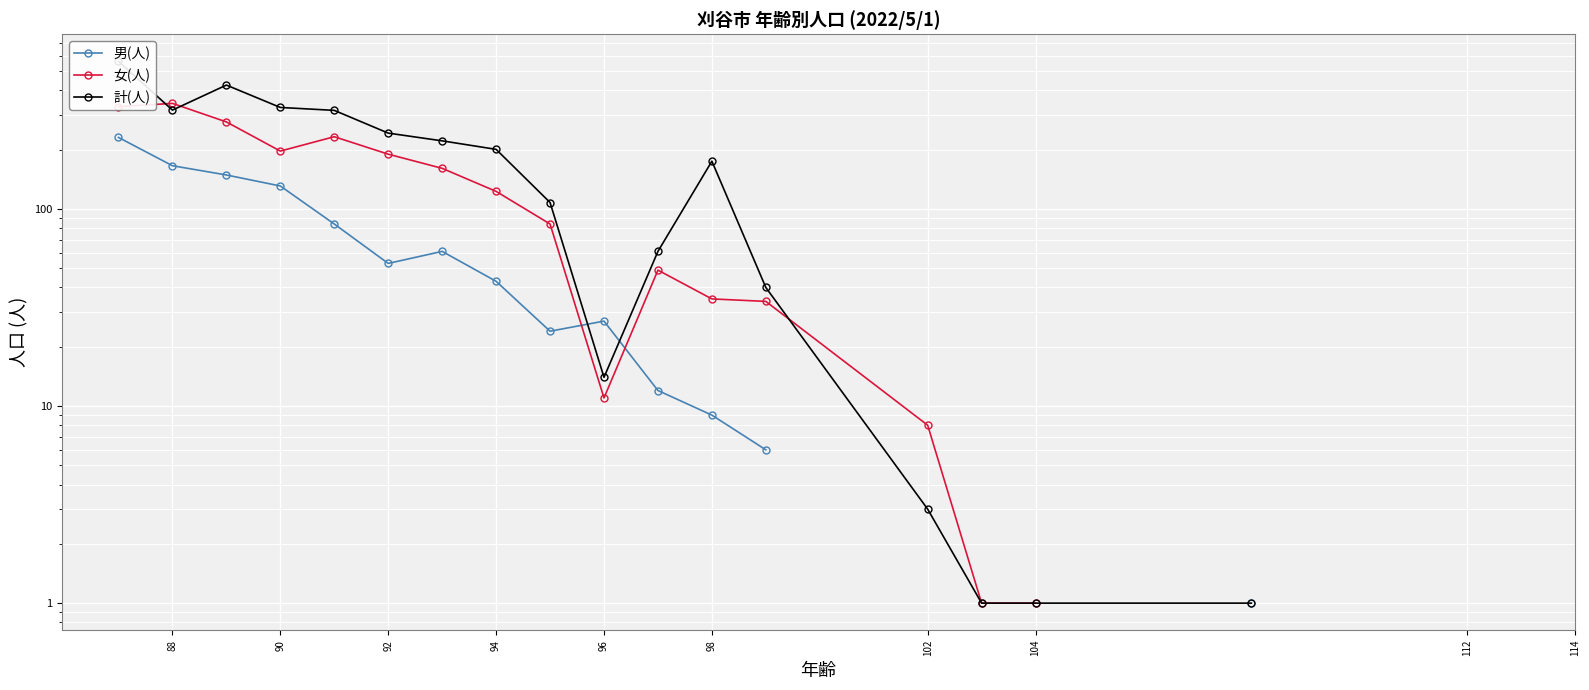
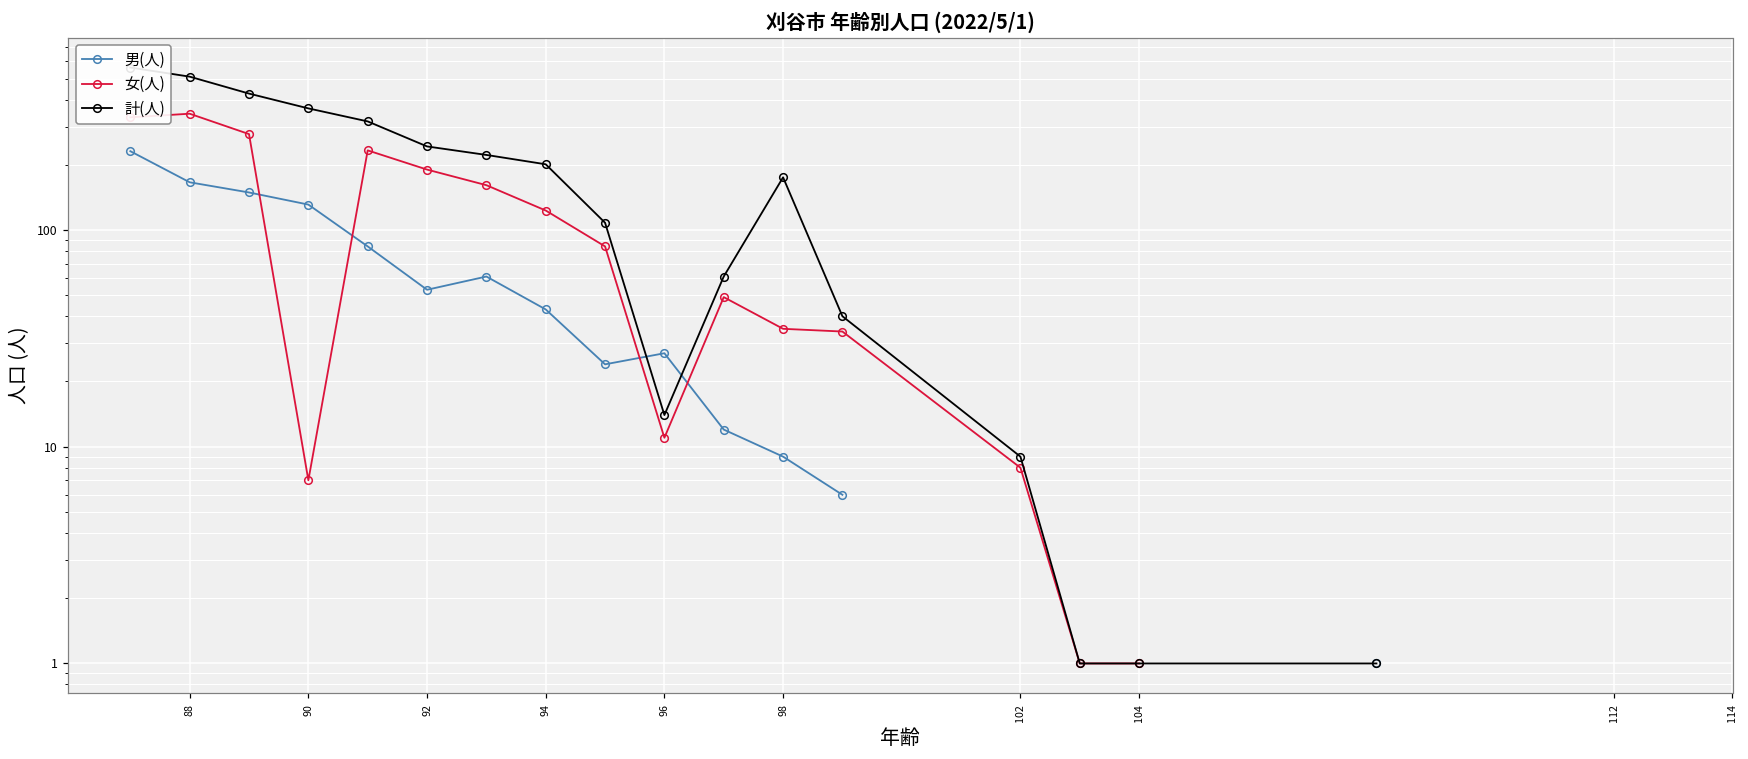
計(人), 88: 320 -> 510
女(人), 90: 200 -> 7
計(人), 90: 330 -> 360
計(人), 102: 3 -> 9
